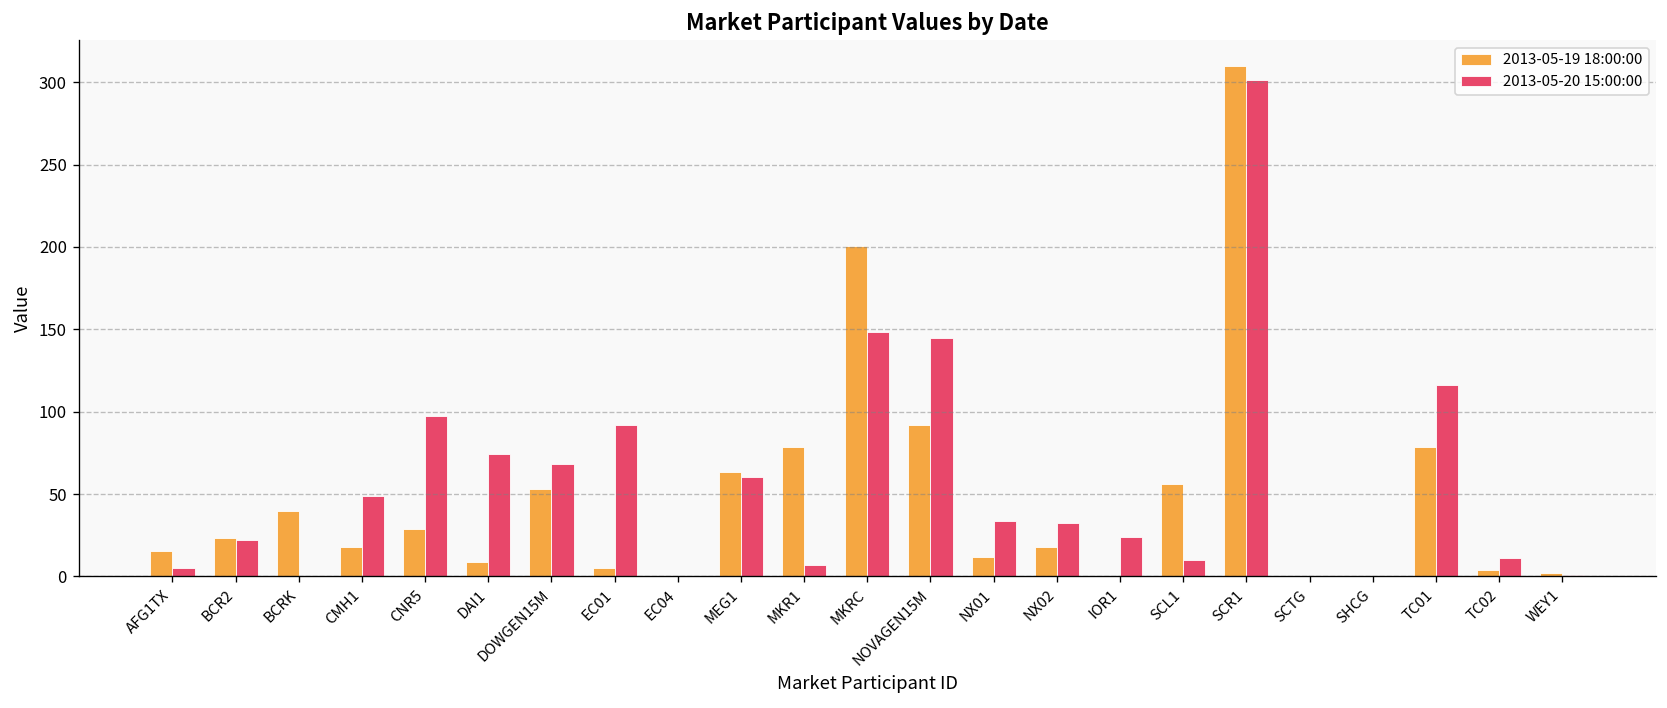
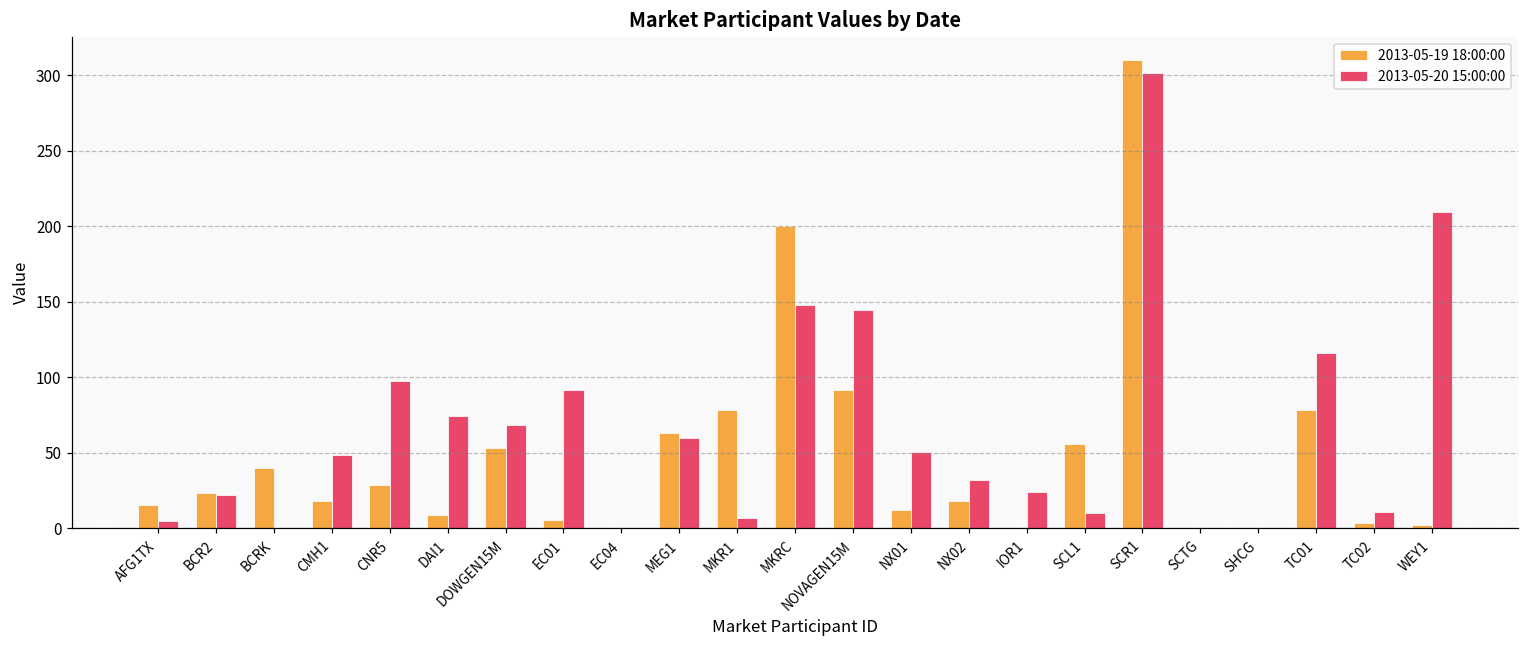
2013-05-20 15:00:00, NX01: 34 -> 50
2013-05-20 15:00:00, WEY1: 1 -> 209
